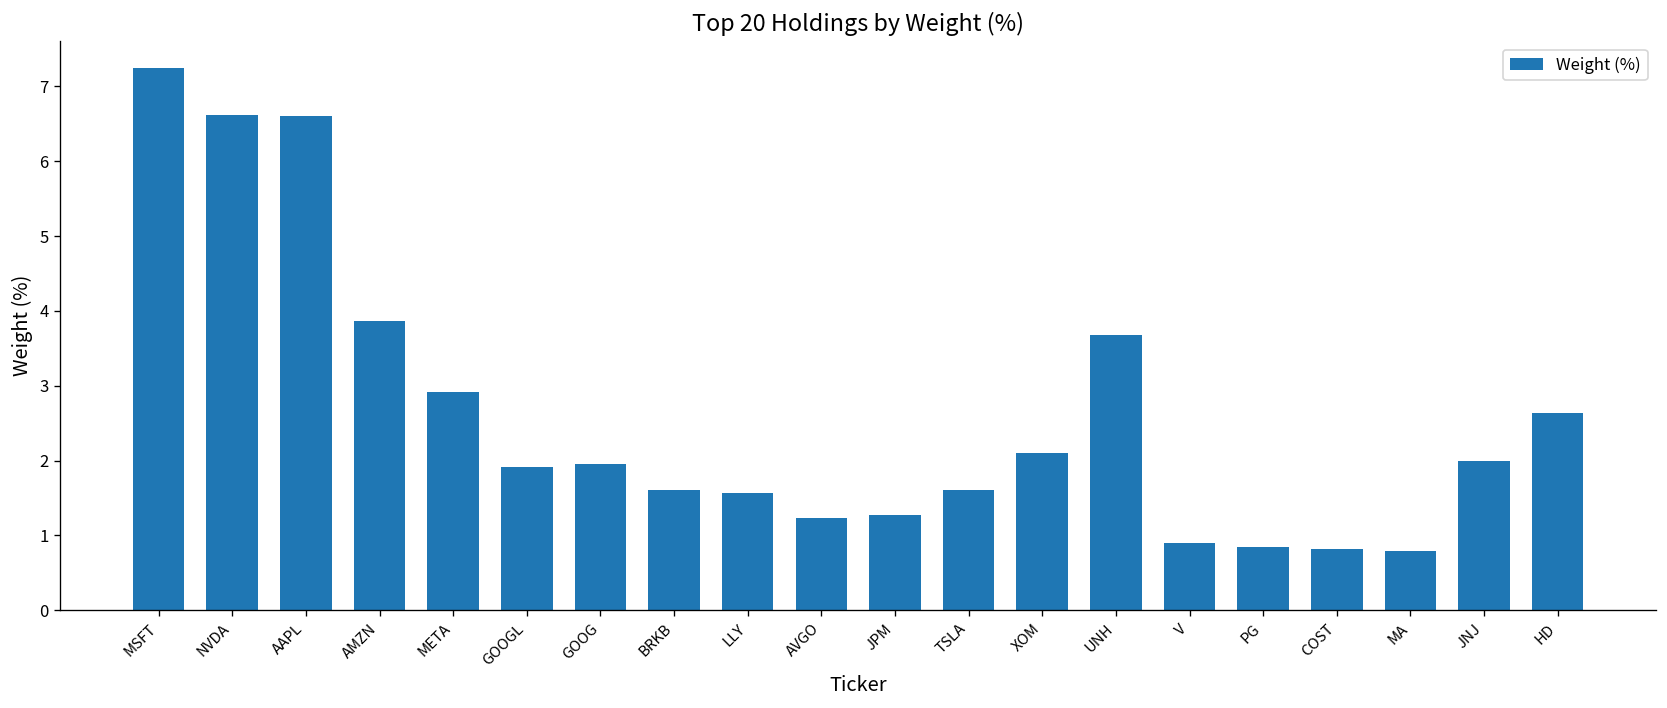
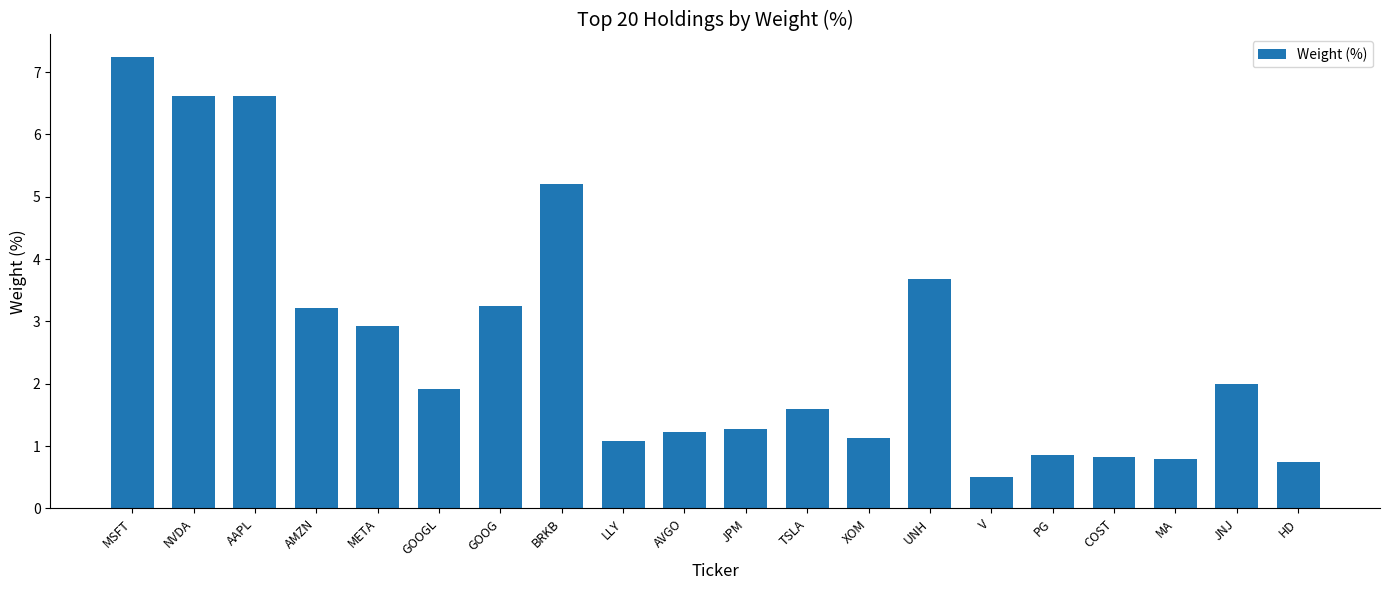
AMZN: 3.9 -> 3.2
GOOG: 2.0 -> 3.2
BRKB: 1.6 -> 5.2
LLY: 1.6 -> 1.1
XOM: 2.1 -> 1.1
V: 0.9 -> 0.5
HD: 2.6 -> 0.7
